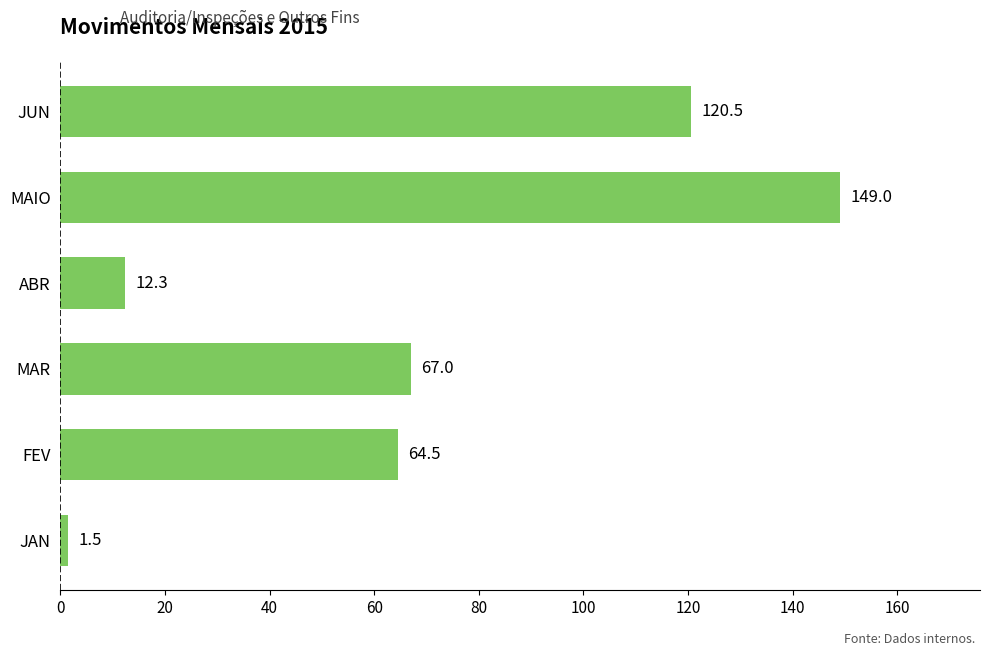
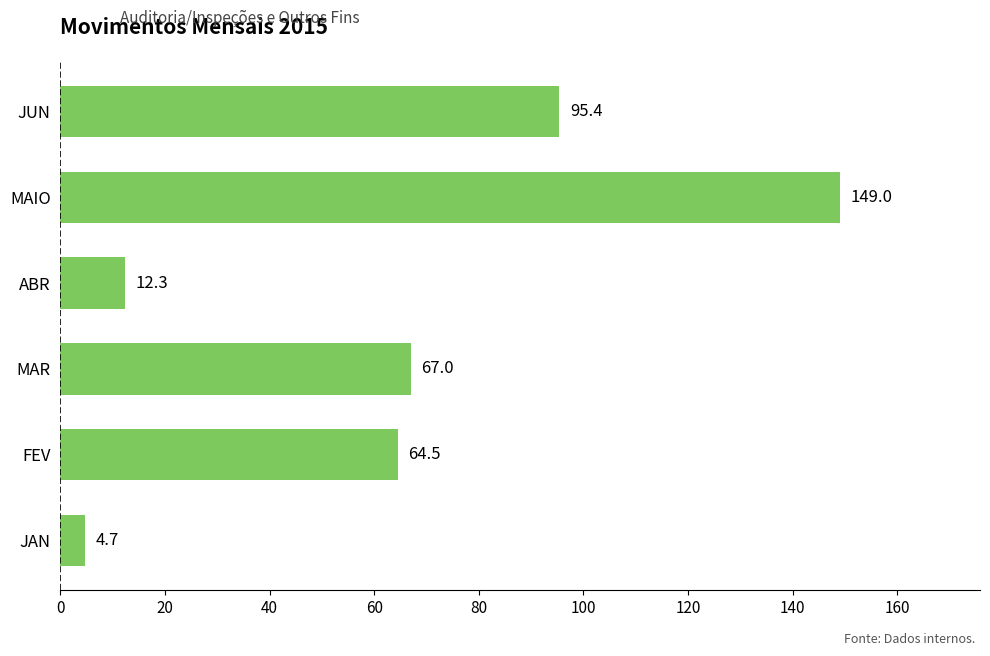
JUN: 120.5 -> 95.4
JAN: 1.5 -> 4.7
